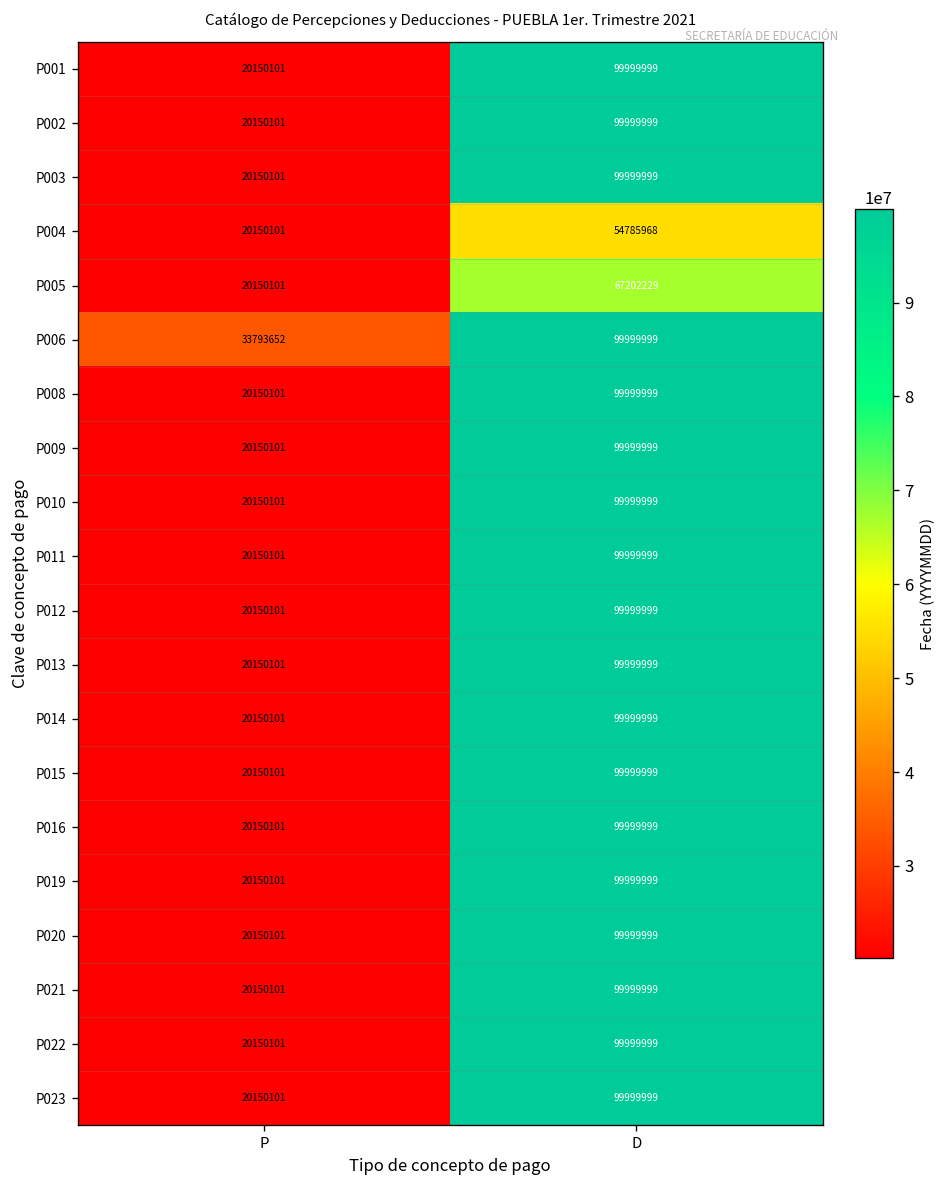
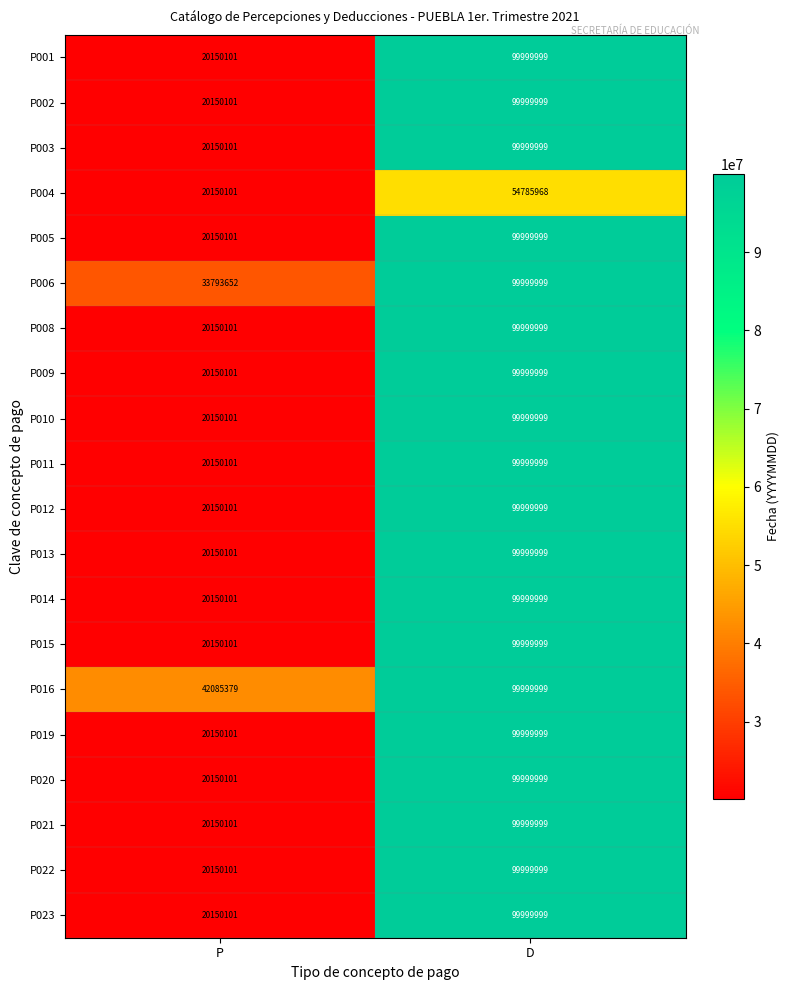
P005, D: 67202229 -> 99999999
P016, P: 20150101 -> 42085379
